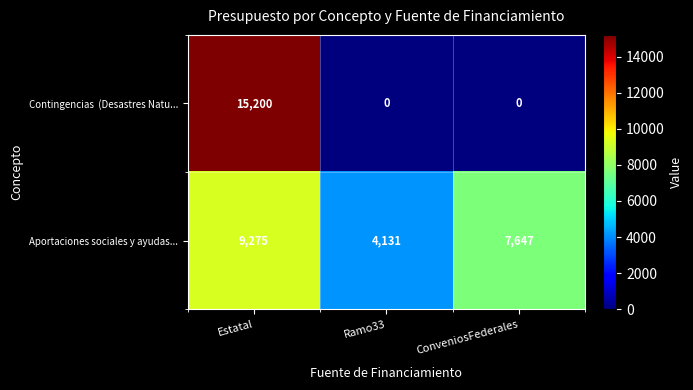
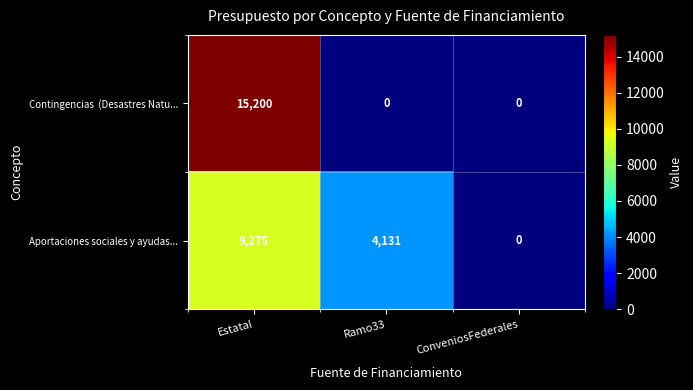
Aportaciones sociales y ayudas..., ConveniosFederales: 7,647 -> 0
